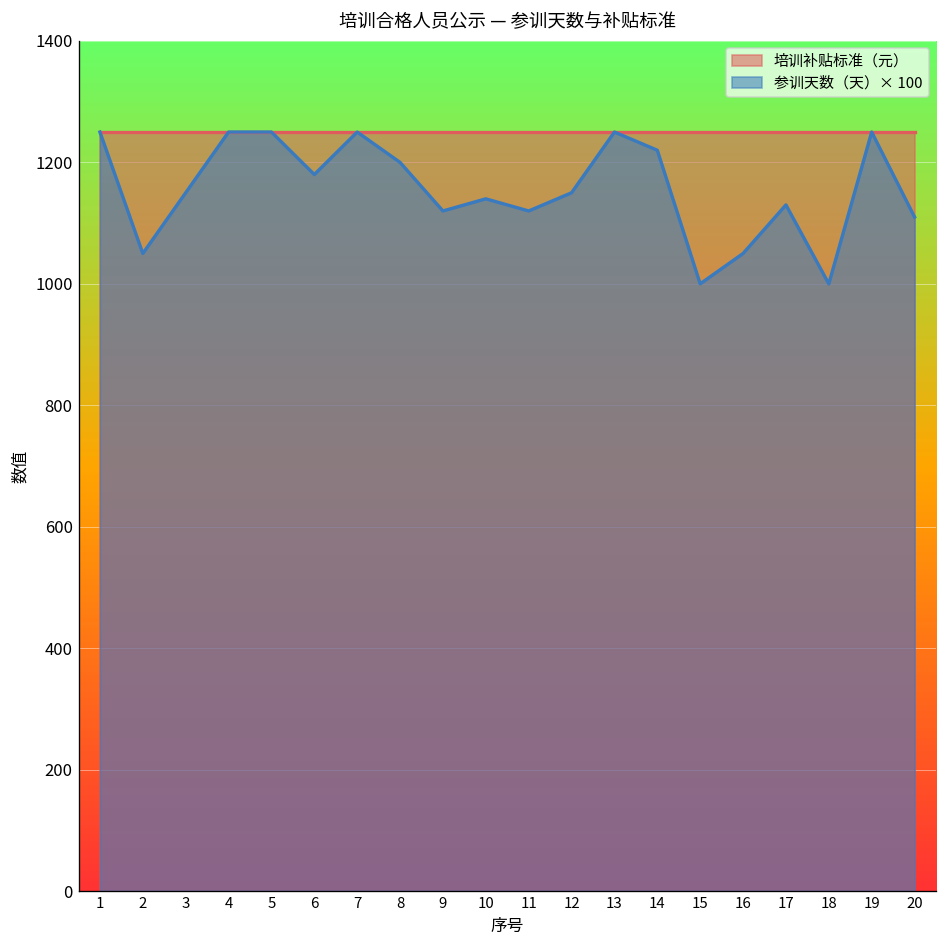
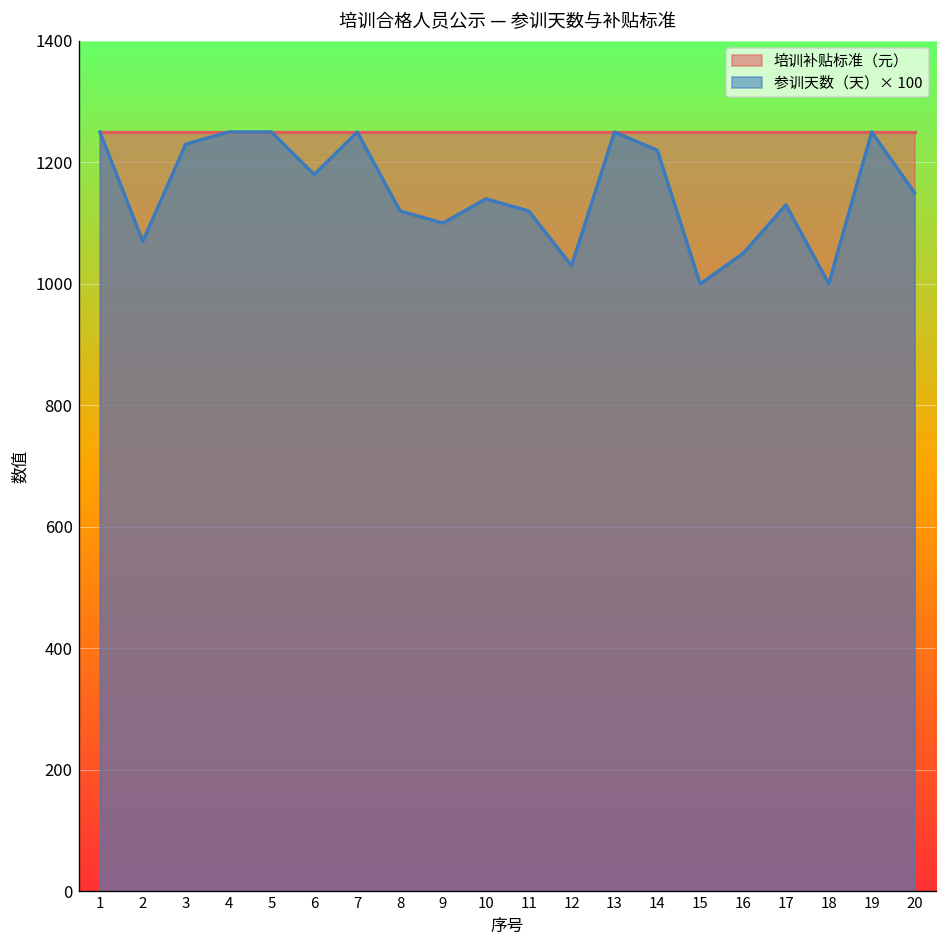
参训天数（天）× 100, 2: 1050 -> 1070
参训天数（天）× 100, 3: 1150 -> 1230
参训天数（天）× 100, 8: 1200 -> 1120
参训天数（天）× 100, 9: 1120 -> 1100
参训天数（天）× 100, 12: 1150 -> 1030
参训天数（天）× 100, 20: 1110 -> 1150
